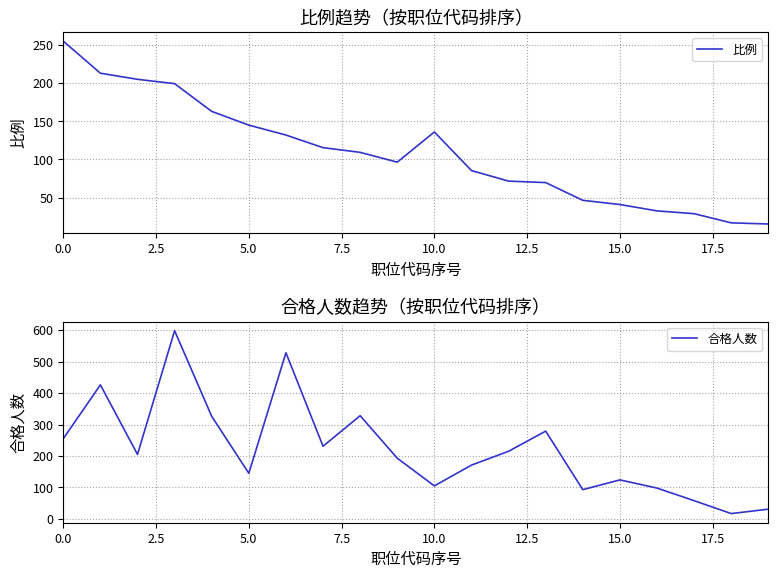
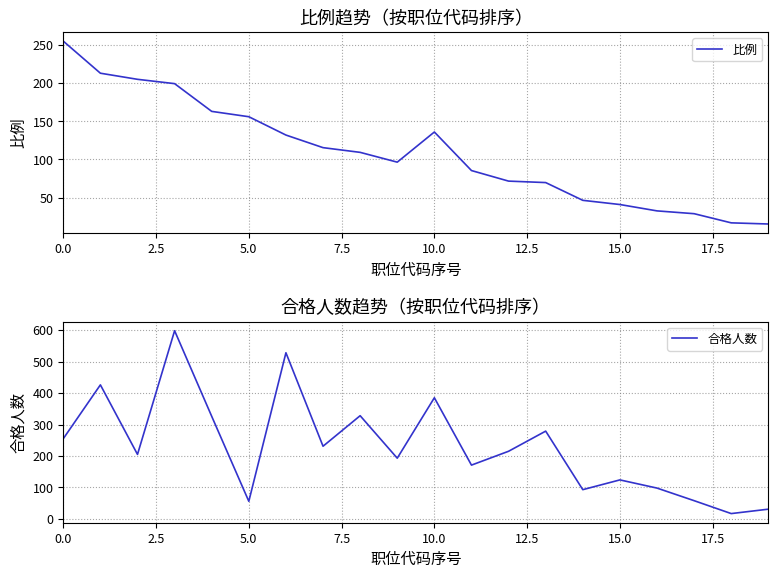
比例趋势（按职位代码排序）, 5.0: 150 -> 160
合格人数趋势（按职位代码排序）, 5.0: 150 -> 60
合格人数趋势（按职位代码排序）, 10.0: 110 -> 390
